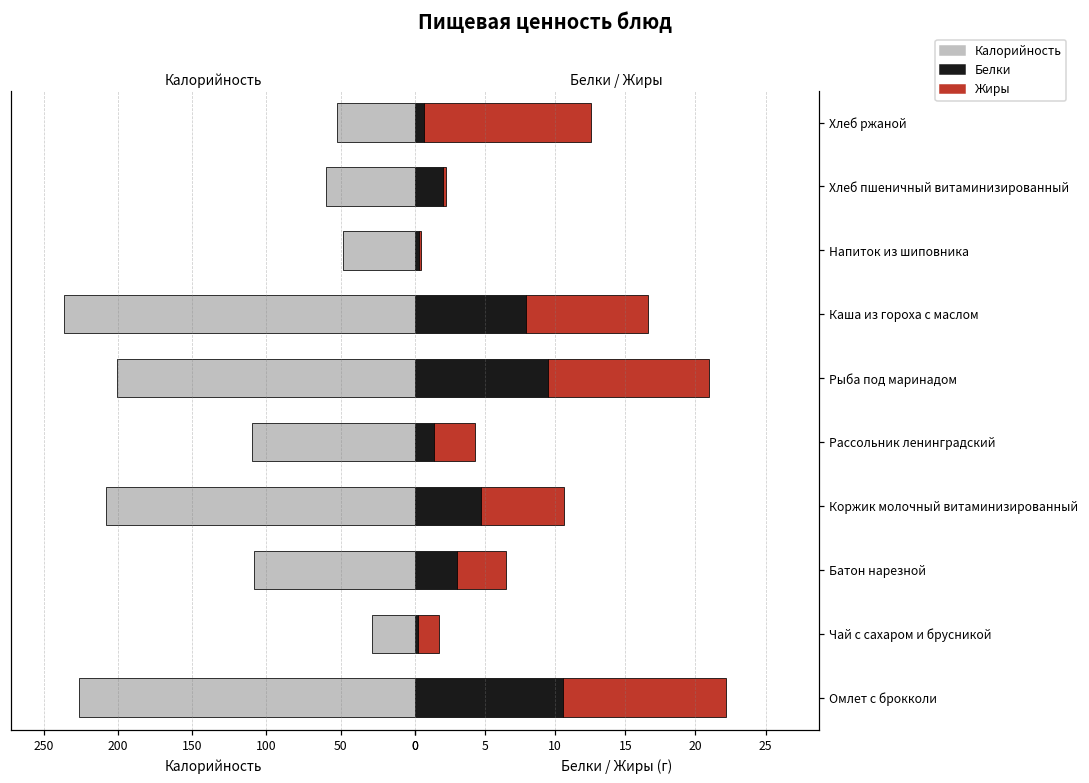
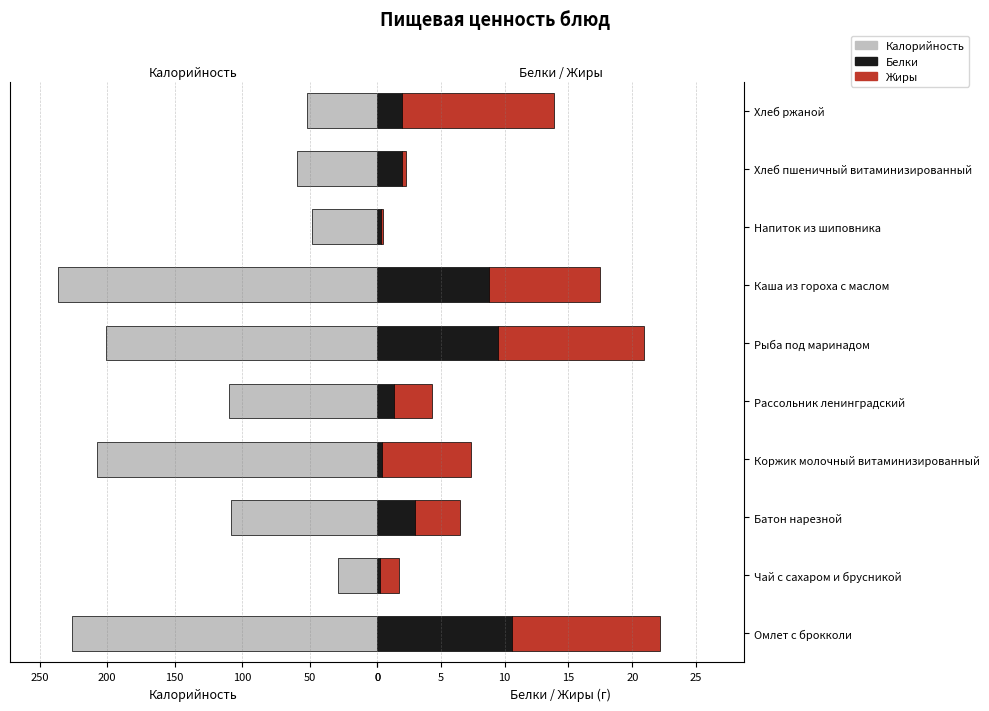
Белки / Жиры, Белки, Хлеб ржаной: 0.6 -> 2.0
Белки / Жиры, Белки, Каша из гороха с маслом: 7.9 -> 8.8
Белки / Жиры, Белки, Коржик молочный витаминизированный: 4.7 -> 0.4
Белки / Жиры, Жиры, Коржик молочный витаминизированный: 5.9 -> 7.0
